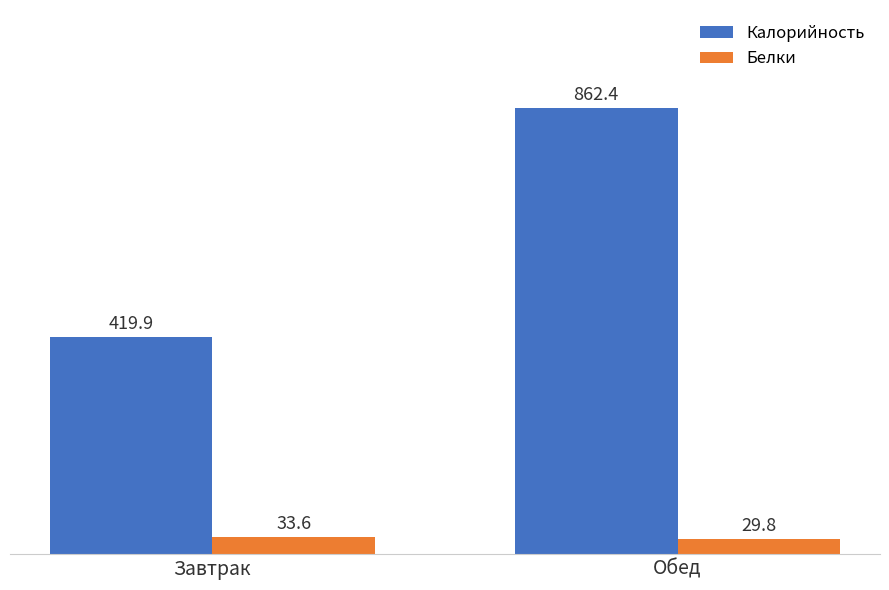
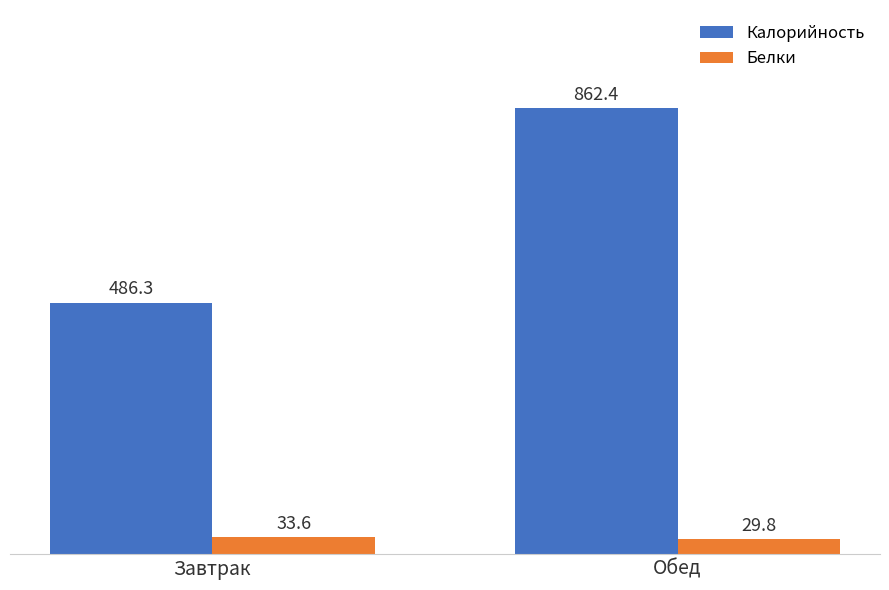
Калорийность, Завтрак: 419.9 -> 486.3
